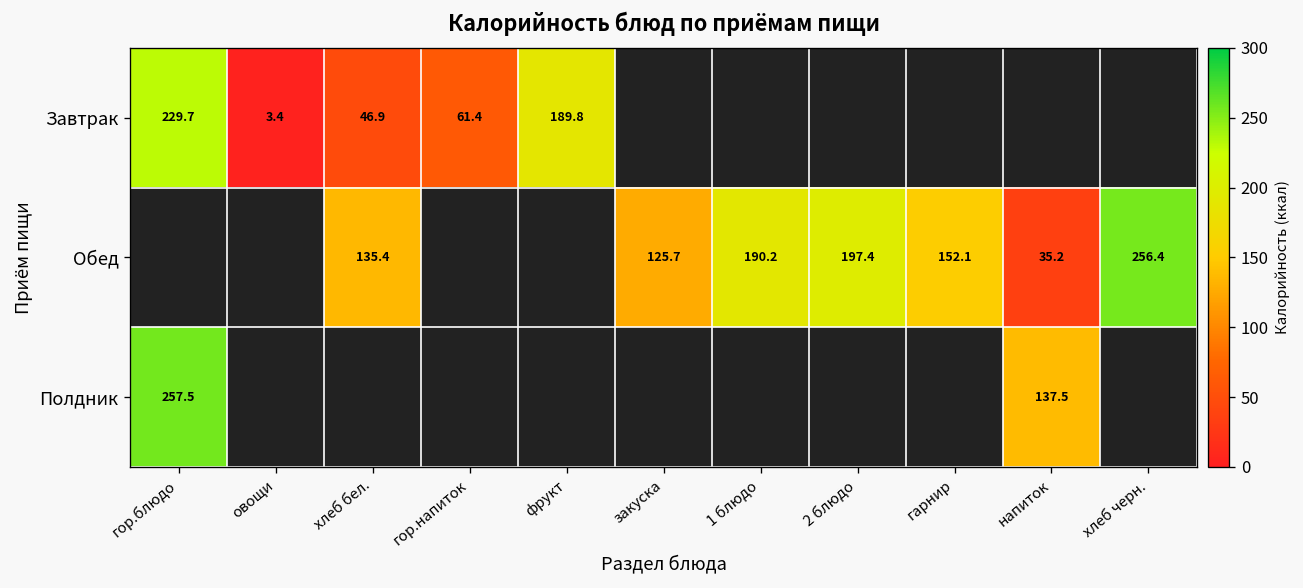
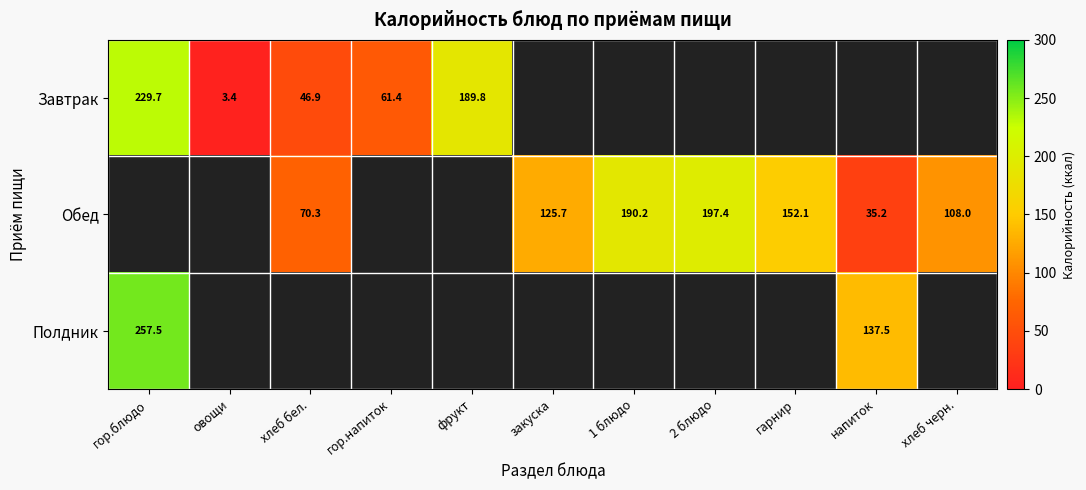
Обед, хлеб бел.: 135.4 -> 70.3
Обед, хлеб черн.: 256.4 -> 108.0
